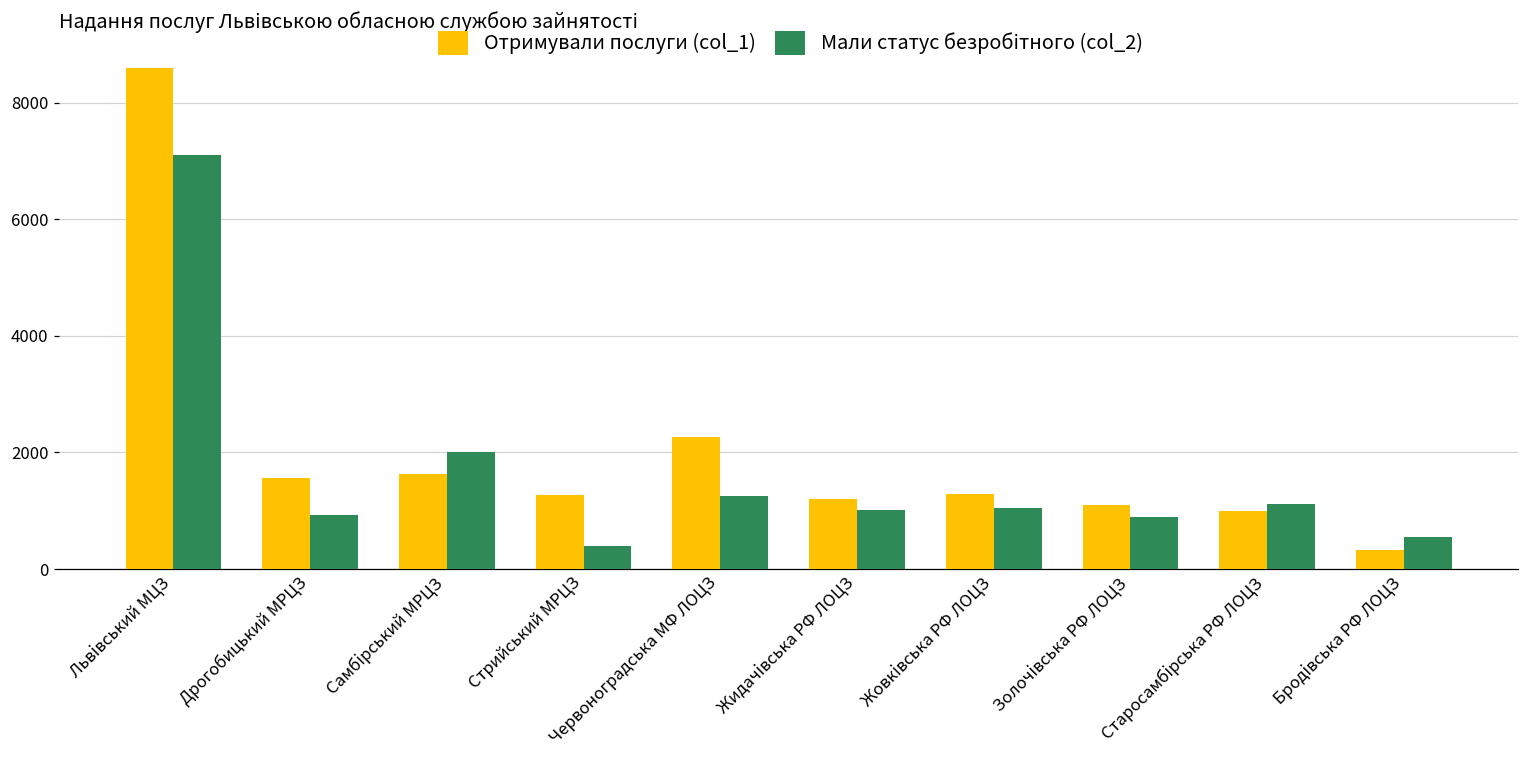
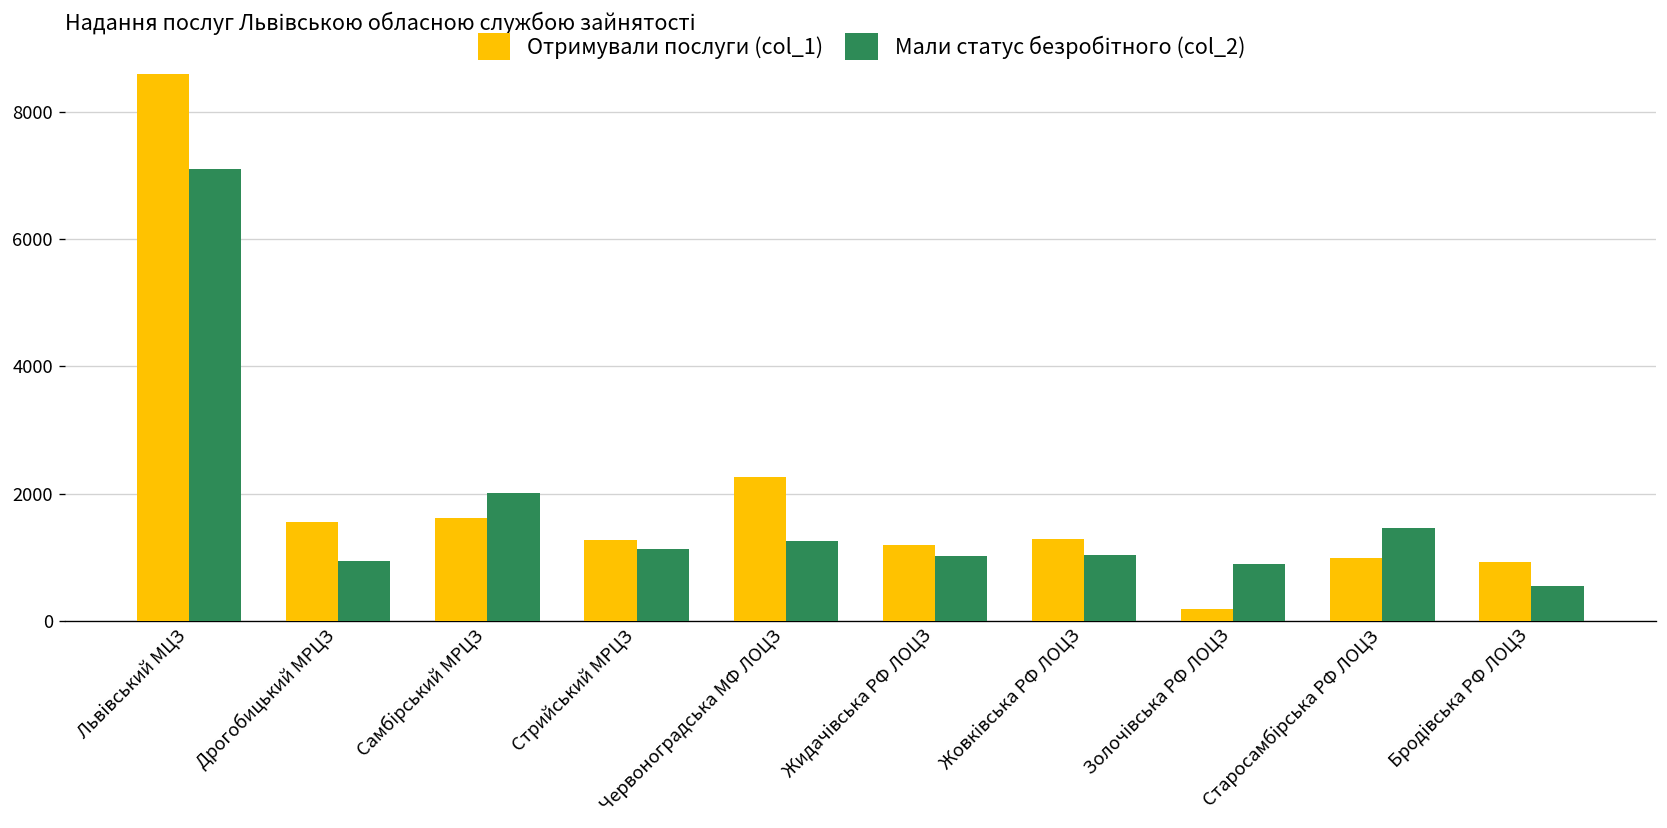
Мали статус безробітного (col_2), Стрийський МРЦЗ: 400 -> 1100
Отримували послуги (col_1), Золочівська РФ ЛОЦЗ: 1100 -> 200
Мали статус безробітного (col_2), Старосамбірська РФ ЛОЦЗ: 1100 -> 1500
Отримували послуги (col_1), Бродівська РФ ЛОЦЗ: 300 -> 900
